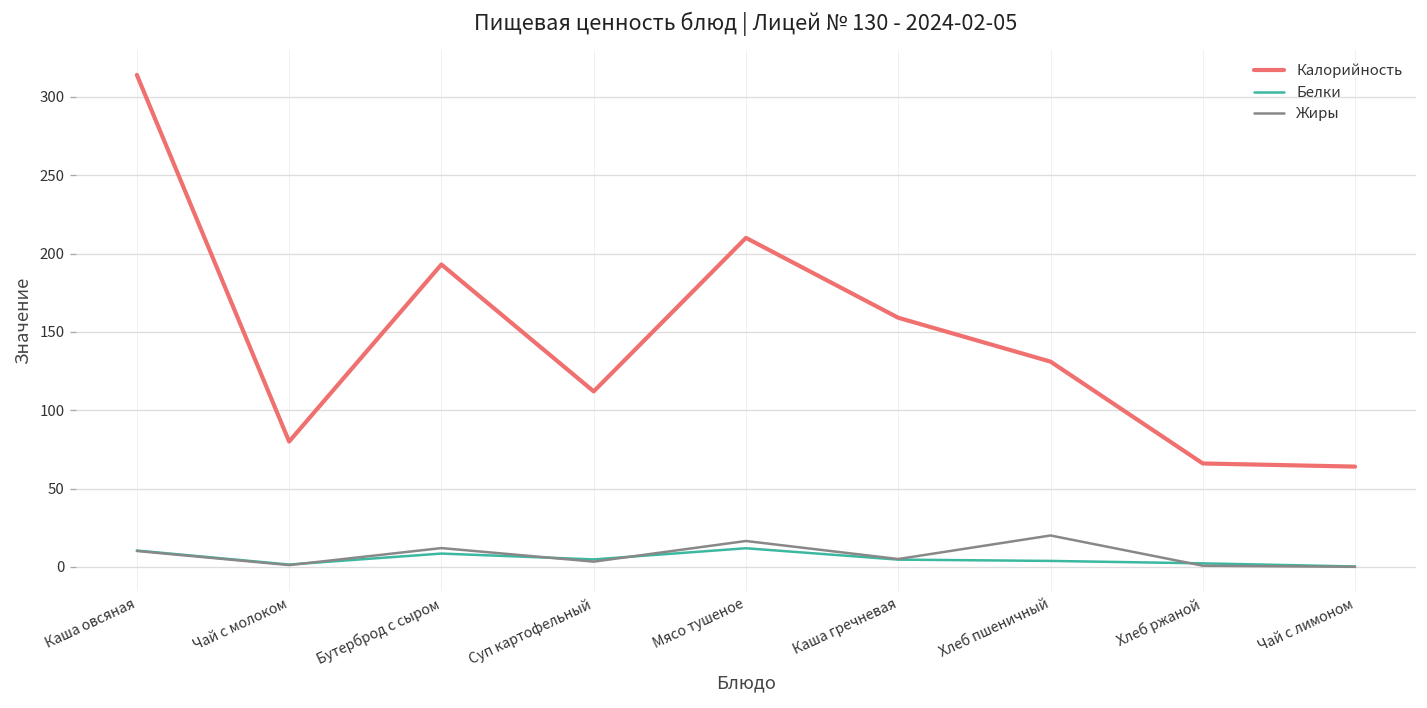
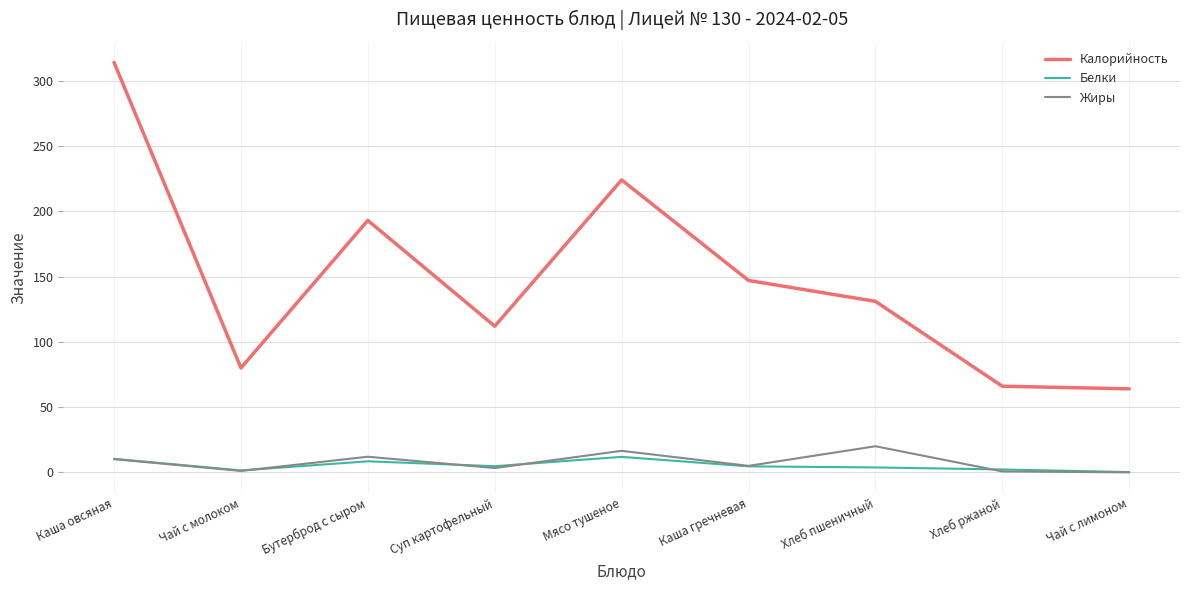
Калорийность, Мясо тушеное: 210 -> 224
Калорийность, Каша гречневая: 159 -> 147
